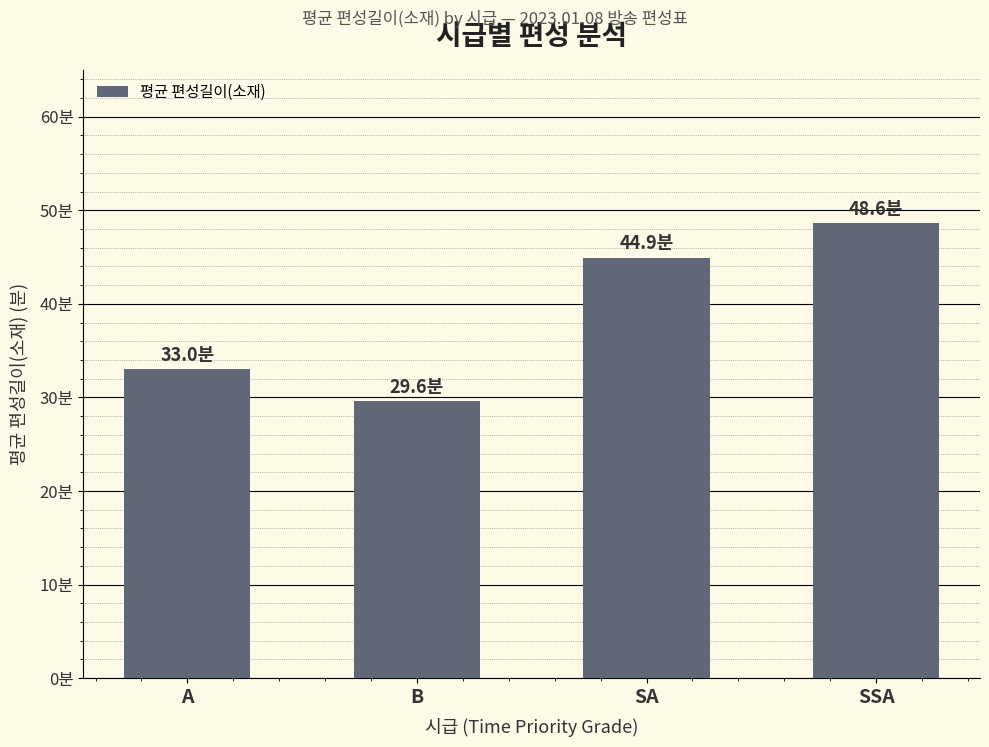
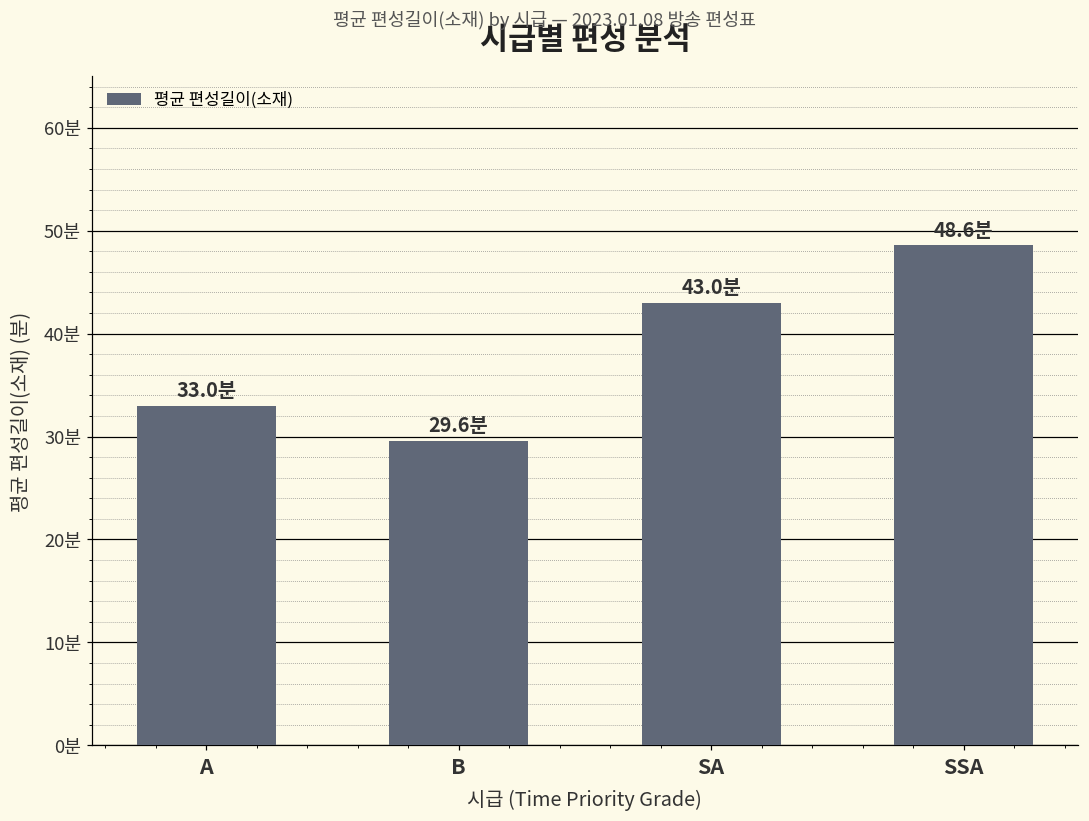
SA: 44.9분 -> 43.0분
